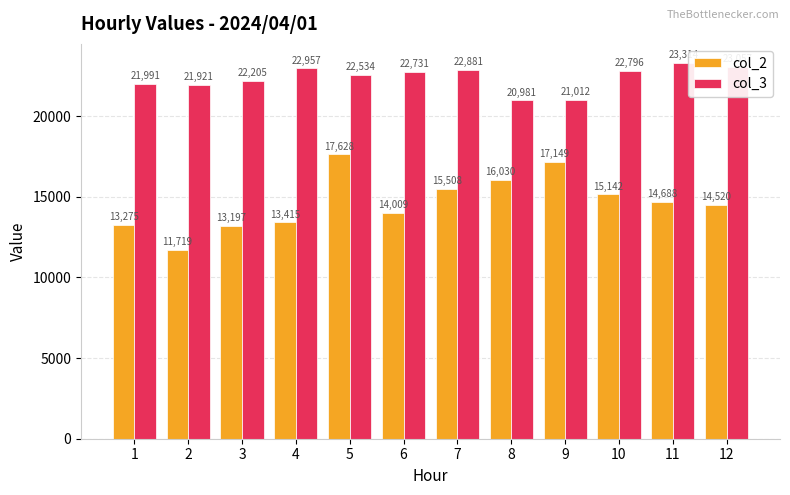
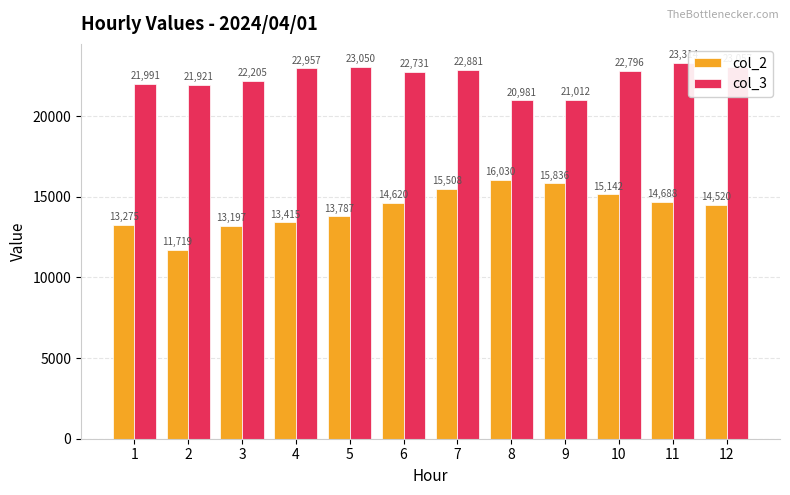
col_2, 5: 17,628 -> 13,787
col_3, 5: 22,534 -> 23,050
col_2, 6: 14,009 -> 14,620
col_2, 9: 17,149 -> 15,836
